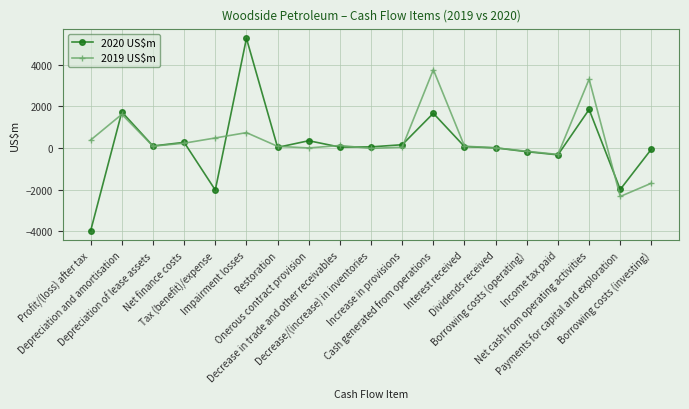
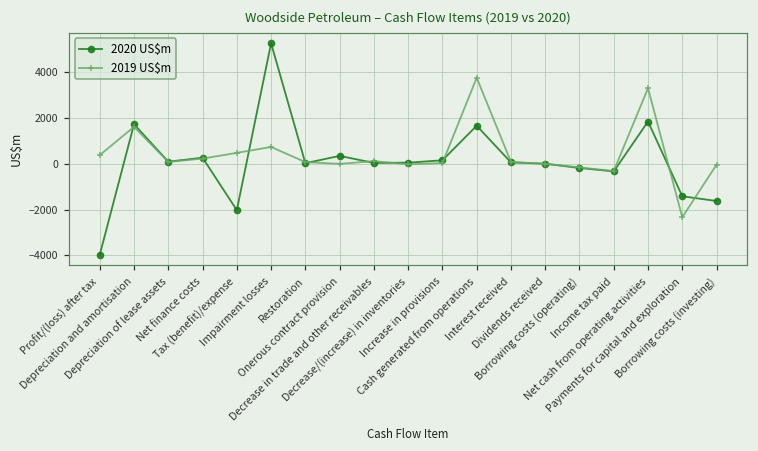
2020 US$m, Payments for capital and exploration: -2000 -> -1400
2020 US$m, Borrowing costs (investing): -100 -> -1600
2019 US$m, Borrowing costs (investing): -1700 -> 0
